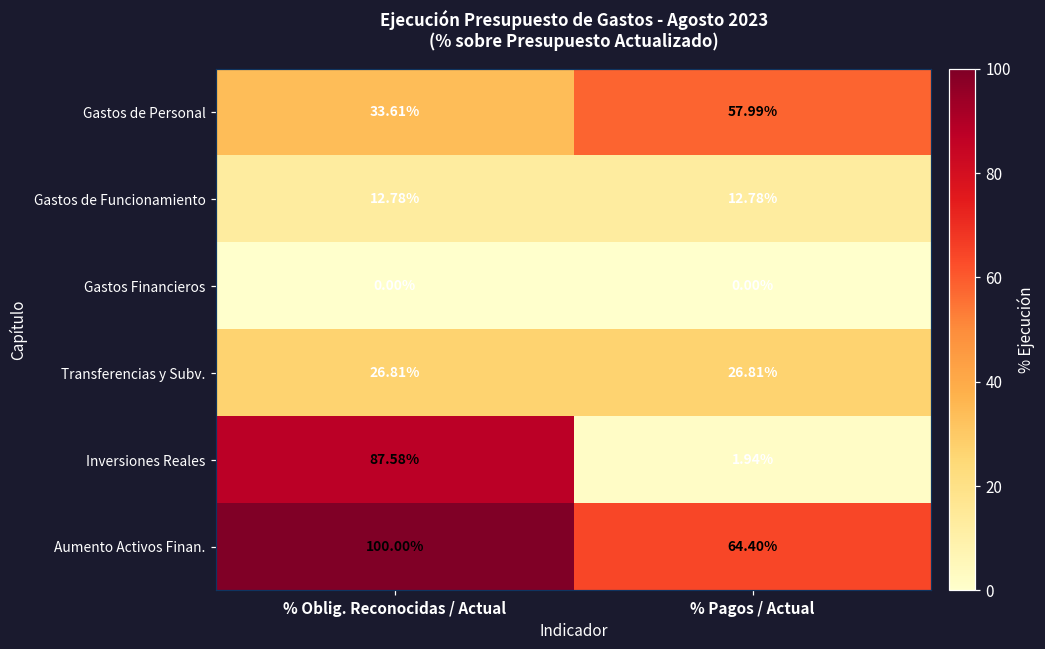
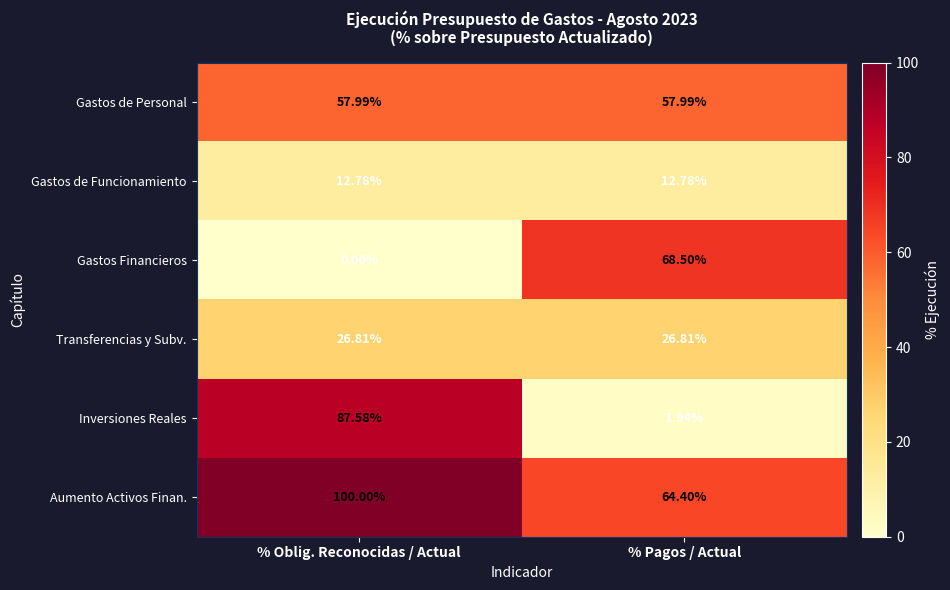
Gastos de Personal, % Oblig. Reconocidas / Actual: 33.61% -> 57.99%
Gastos Financieros, % Pagos / Actual: 0.00% -> 68.50%
